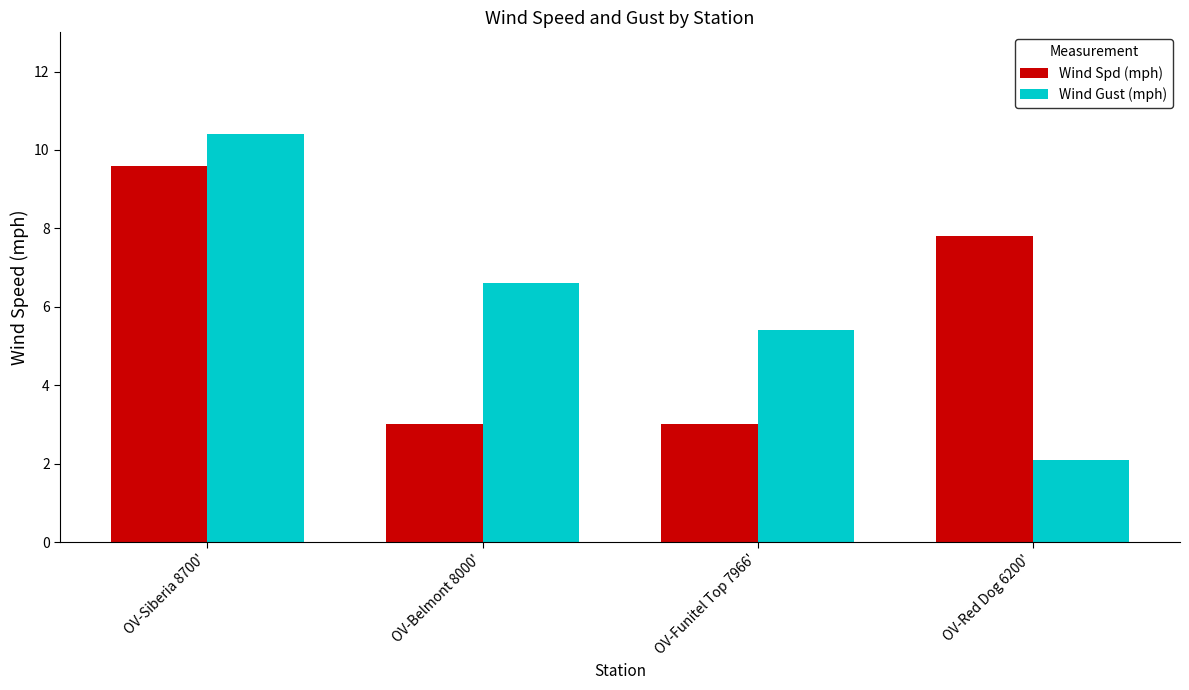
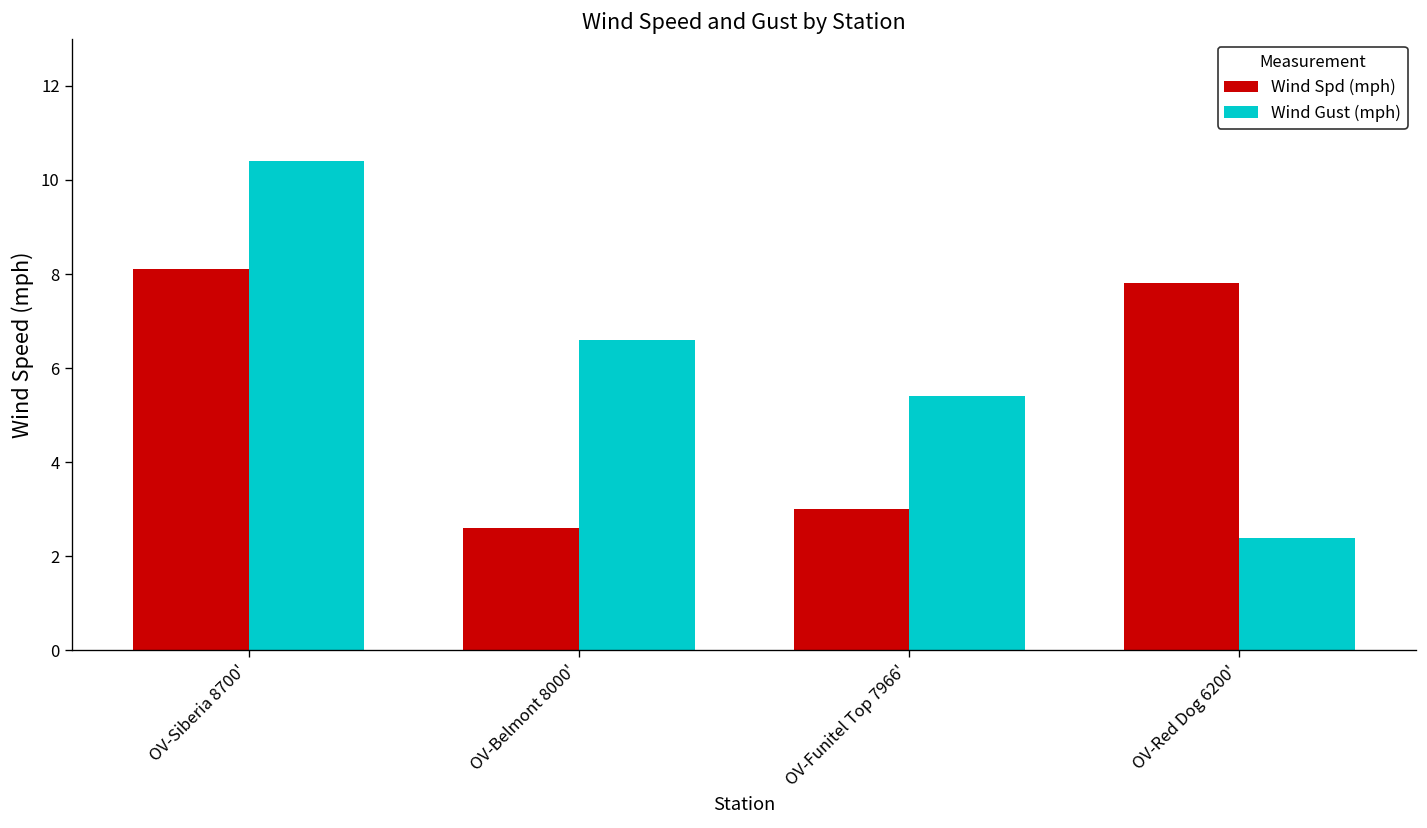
Wind Spd (mph), OV-Siberia 8700': 9.6 -> 8.1
Wind Spd (mph), OV-Belmont 8000': 3.0 -> 2.6
Wind Gust (mph), OV-Red Dog 6200': 2.1 -> 2.4
